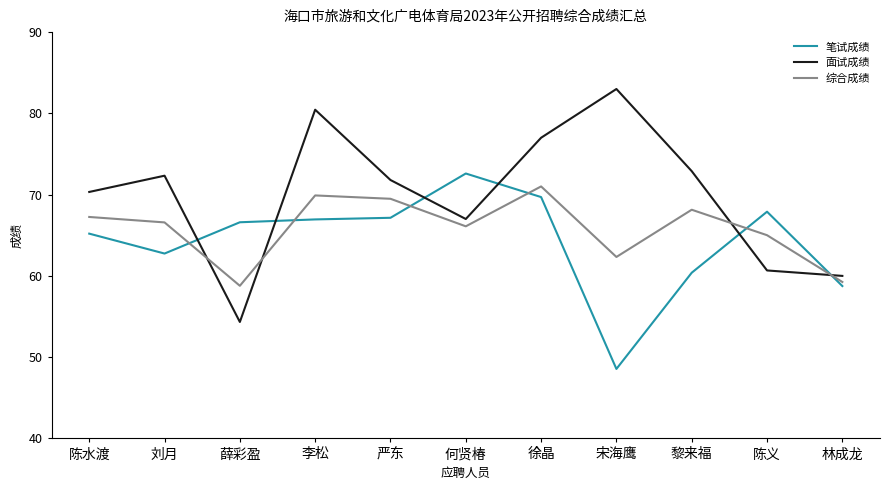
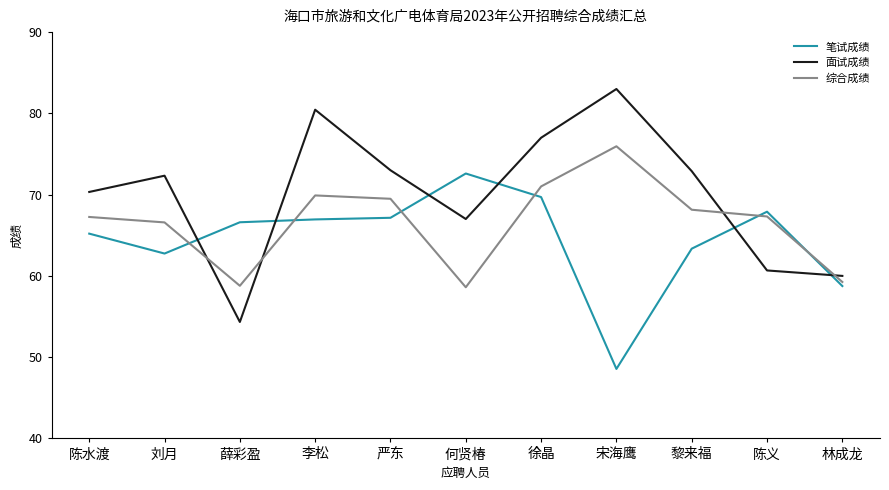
面试成绩, 严东: 72 -> 73
综合成绩, 何贤椿: 66 -> 59
综合成绩, 宋海鹰: 62 -> 76
笔试成绩, 黎来福: 60 -> 63
综合成绩, 陈义: 65 -> 67
